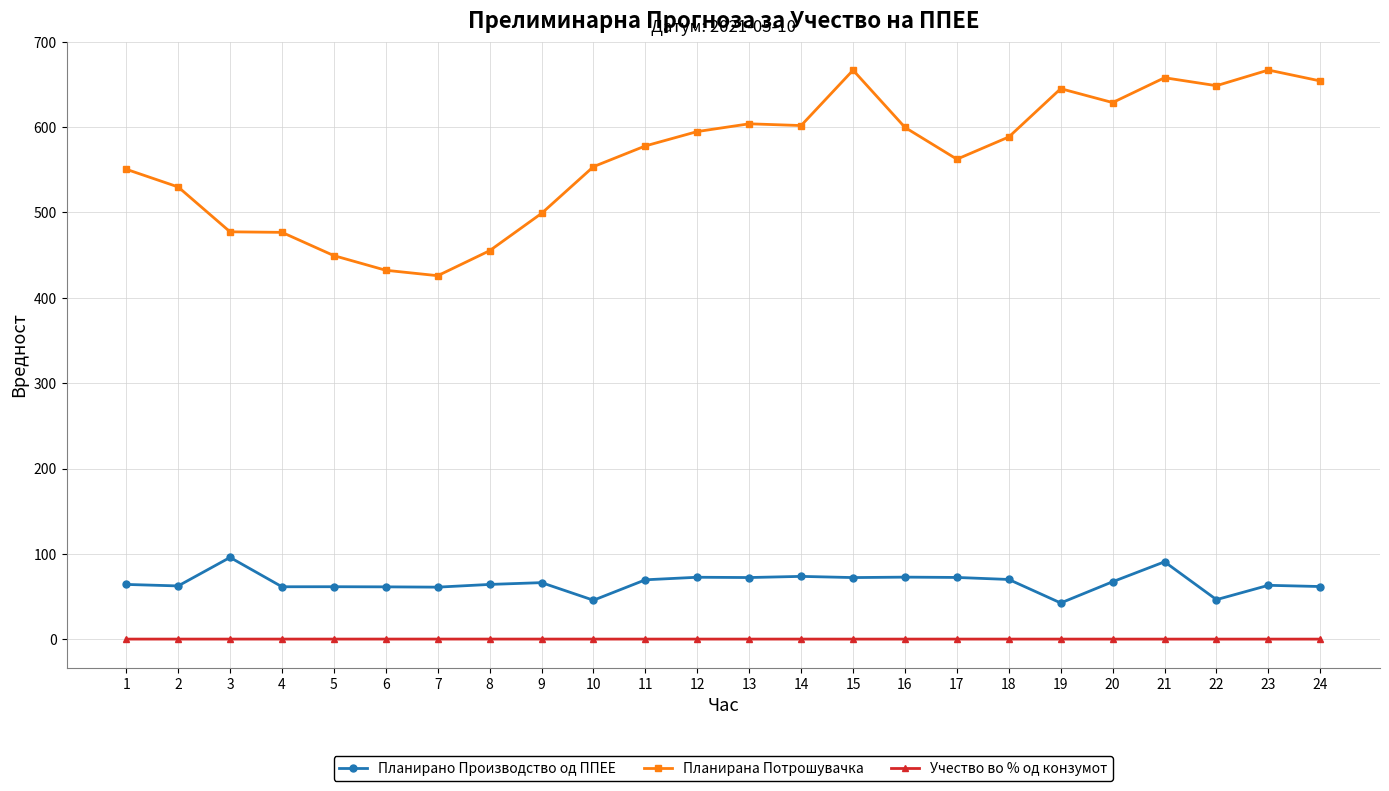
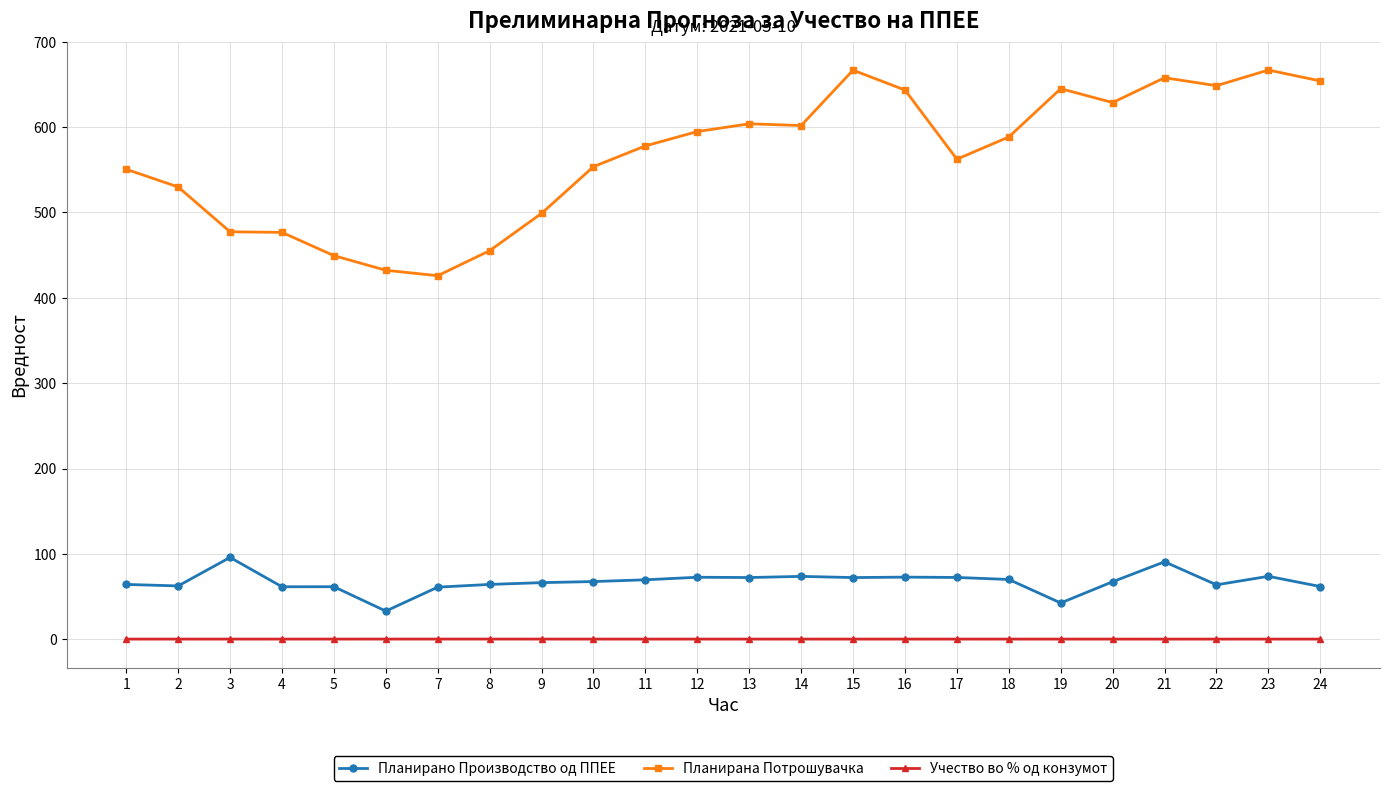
Планирано Производство од ППЕЕ, 6: 60 -> 30
Планирано Производство од ППЕЕ, 10: 50 -> 70
Планирана Потрошувачка, 16: 600 -> 640
Планирано Производство од ППЕЕ, 22: 50 -> 60
Планирано Производство од ППЕЕ, 23: 60 -> 70
